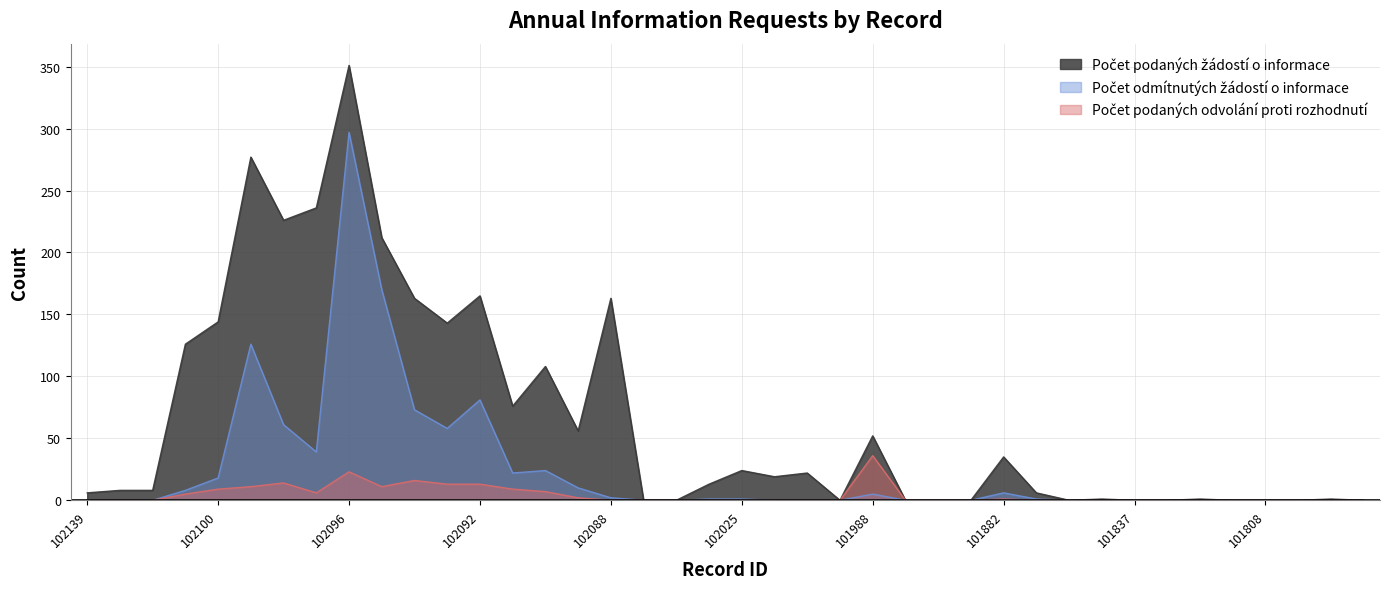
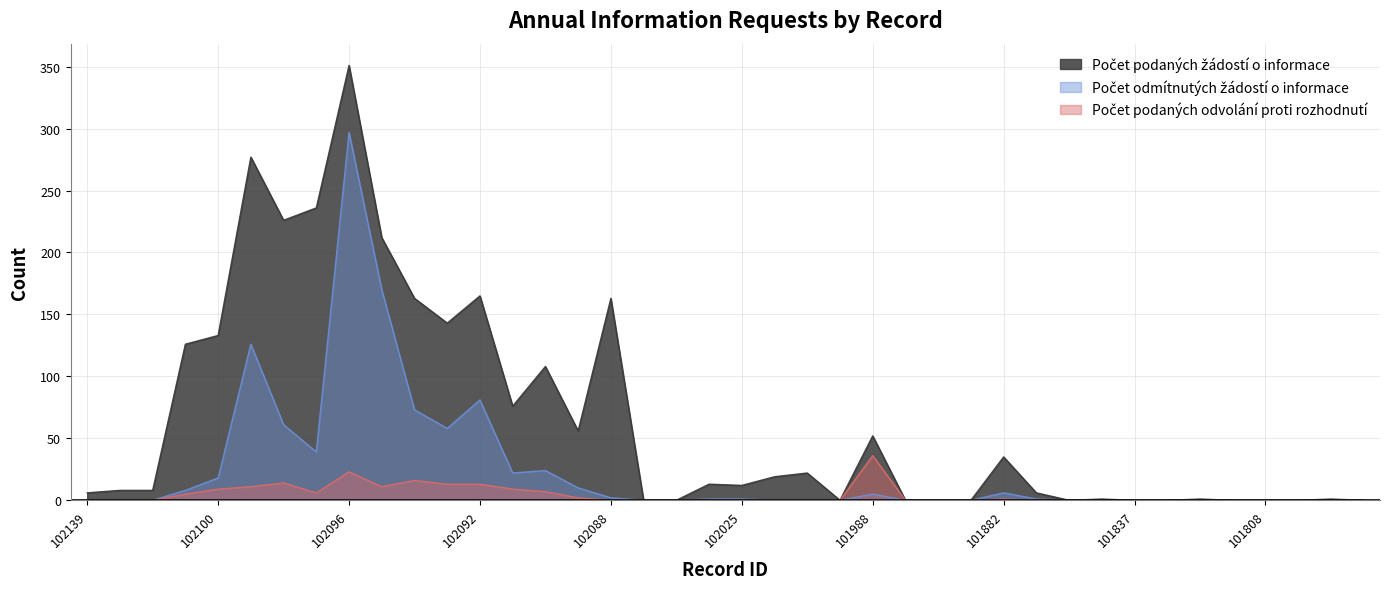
Počet podaných žádostí o informace, 102100: 144 -> 133
Počet podaných žádostí o informace, 102025: 24 -> 12
